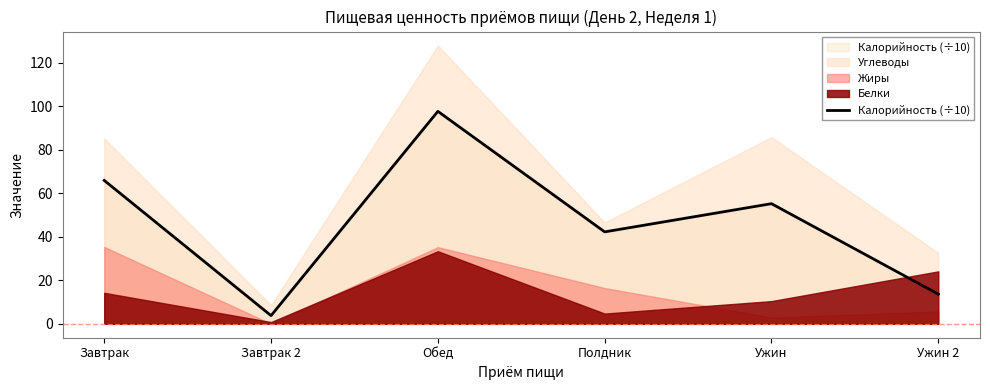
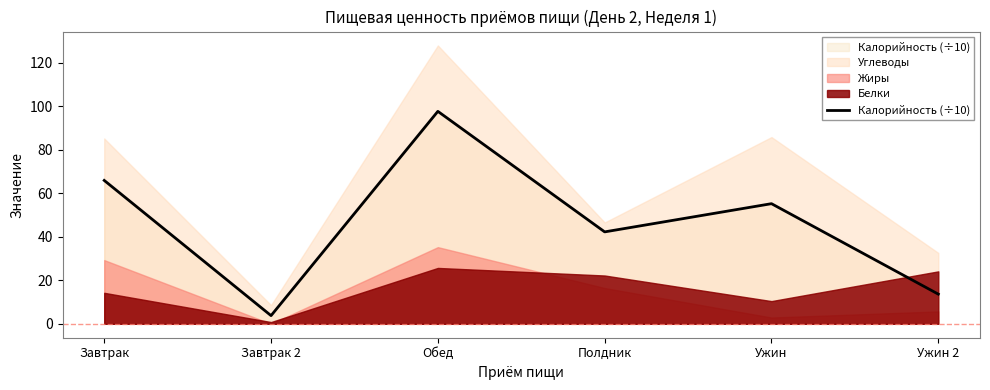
Жиры, Завтрак: 35 -> 29
Белки, Обед: 33 -> 26
Белки, Полдник: 5 -> 22
